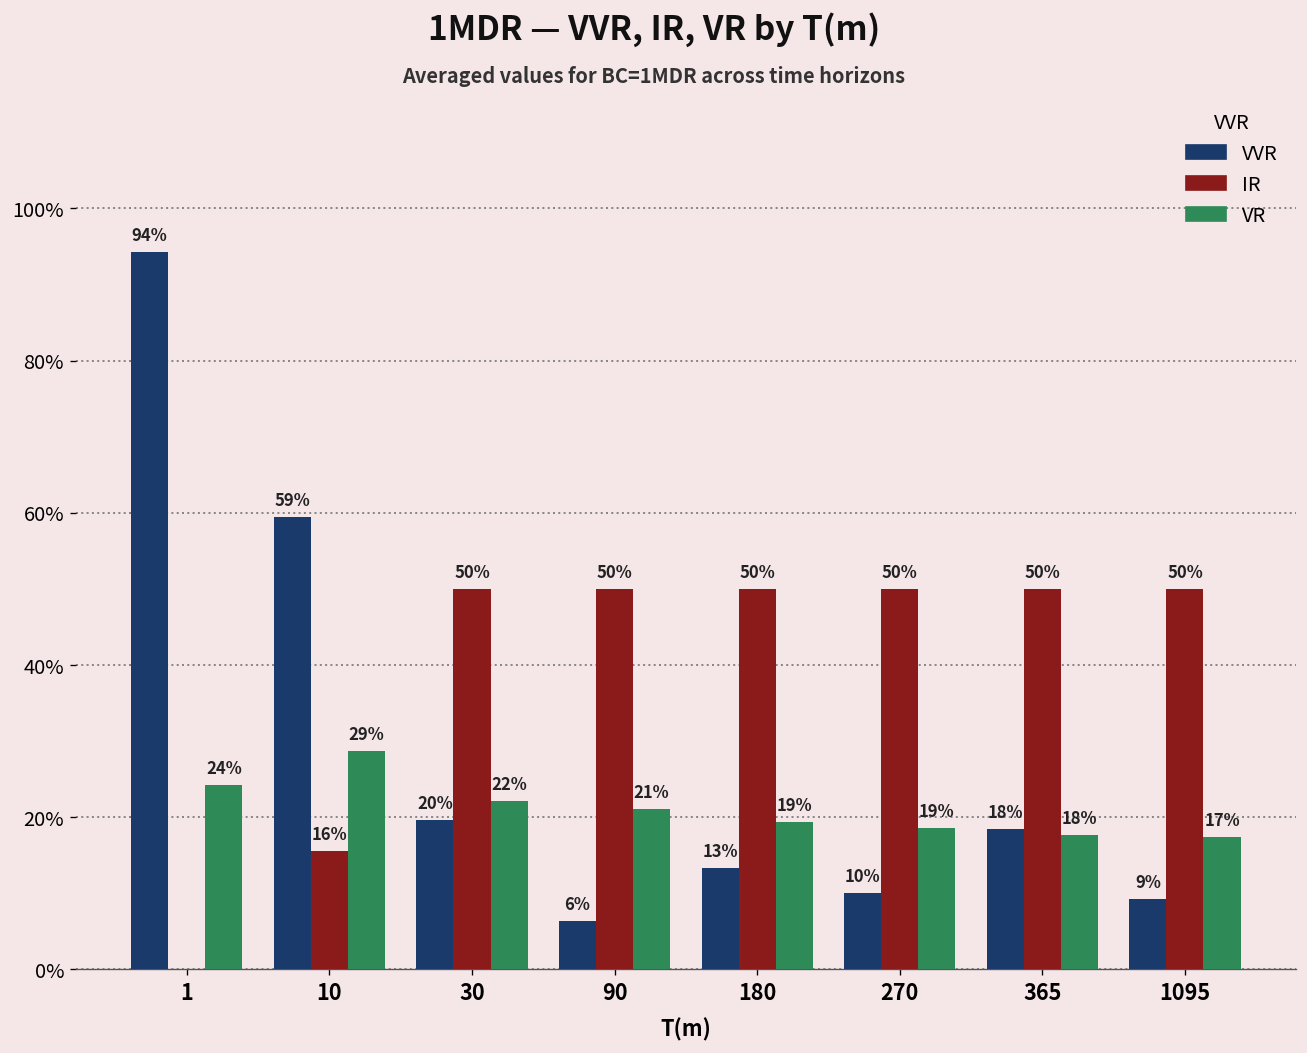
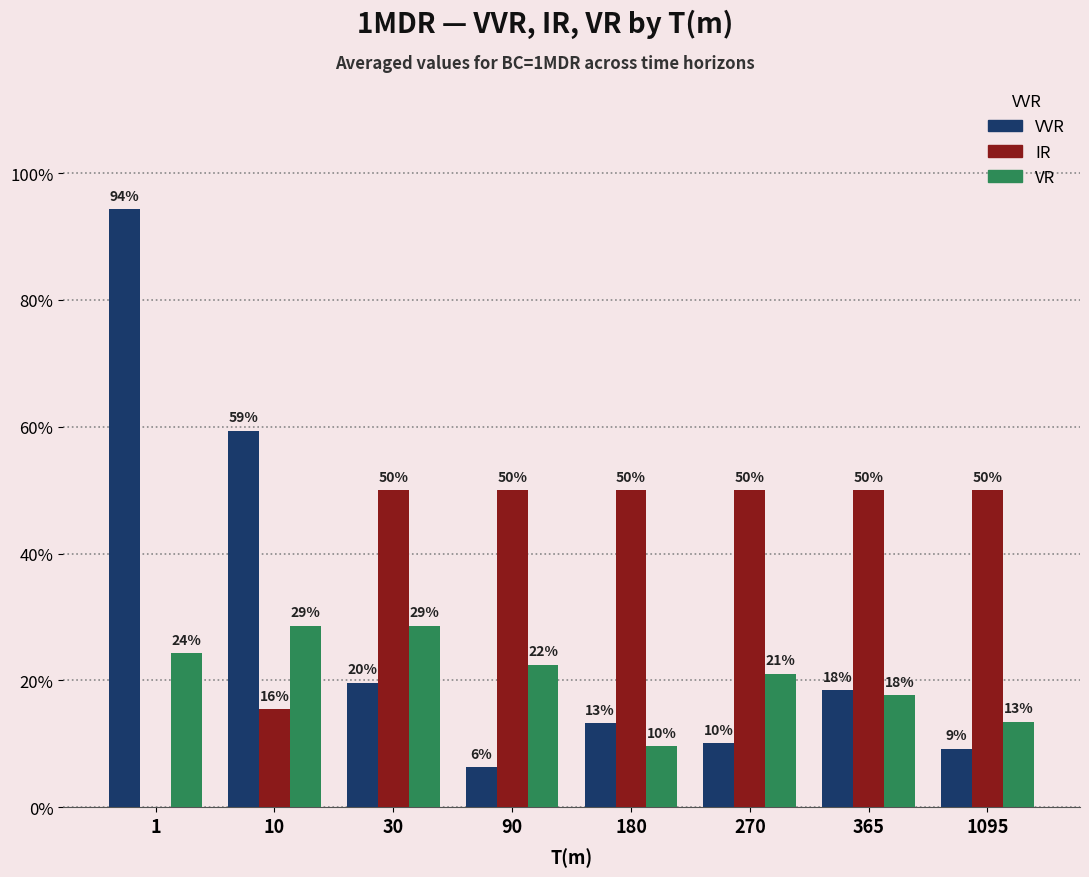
VR, 30: 22% -> 29%
VR, 90: 21% -> 22%
VR, 180: 19% -> 10%
VR, 270: 19% -> 21%
VR, 1095: 17% -> 13%
